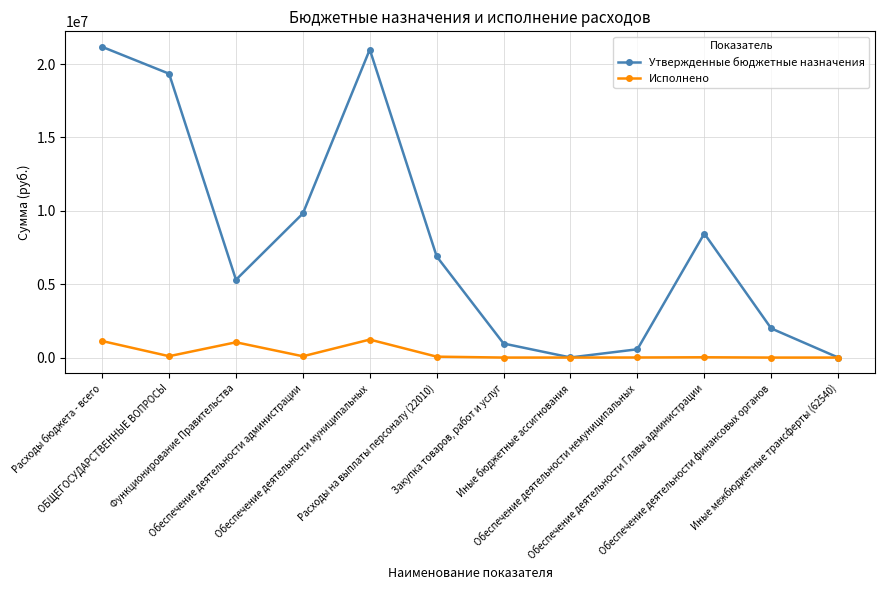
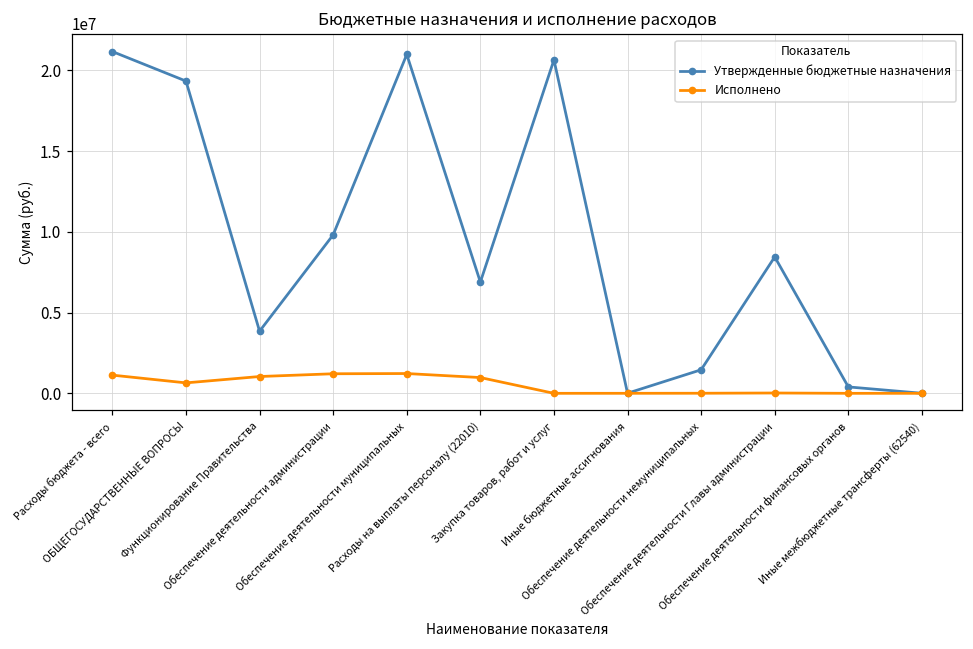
Исполнено, ОБЩЕГОСУДАРСТВЕННЫЕ ВОПРОСЫ: 100000 -> 600000
Утвержденные бюджетные назначения, Функционирование Правительства: 5300000 -> 3800000
Исполнено, Обеспечение деятельности администрации: 100000 -> 1200000
Исполнено, Расходы на выплаты персоналу (22010): 100000 -> 1000000
Утвержденные бюджетные назначения, Закупка товаров, работ и услуг: 1000000 -> 20700000
Утвержденные бюджетные назначения, Обеспечение деятельности немуниципальных: 600000 -> 1500000
Утвержденные бюджетные назначения, Обеспечение деятельности финансовых органов: 2000000 -> 400000
